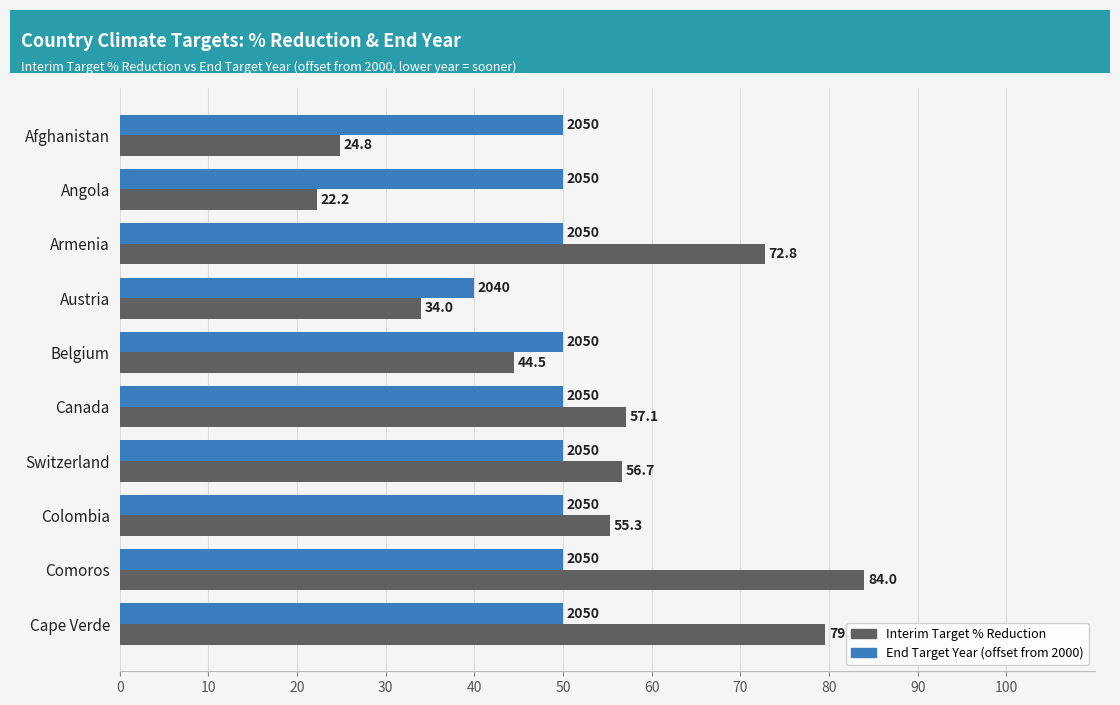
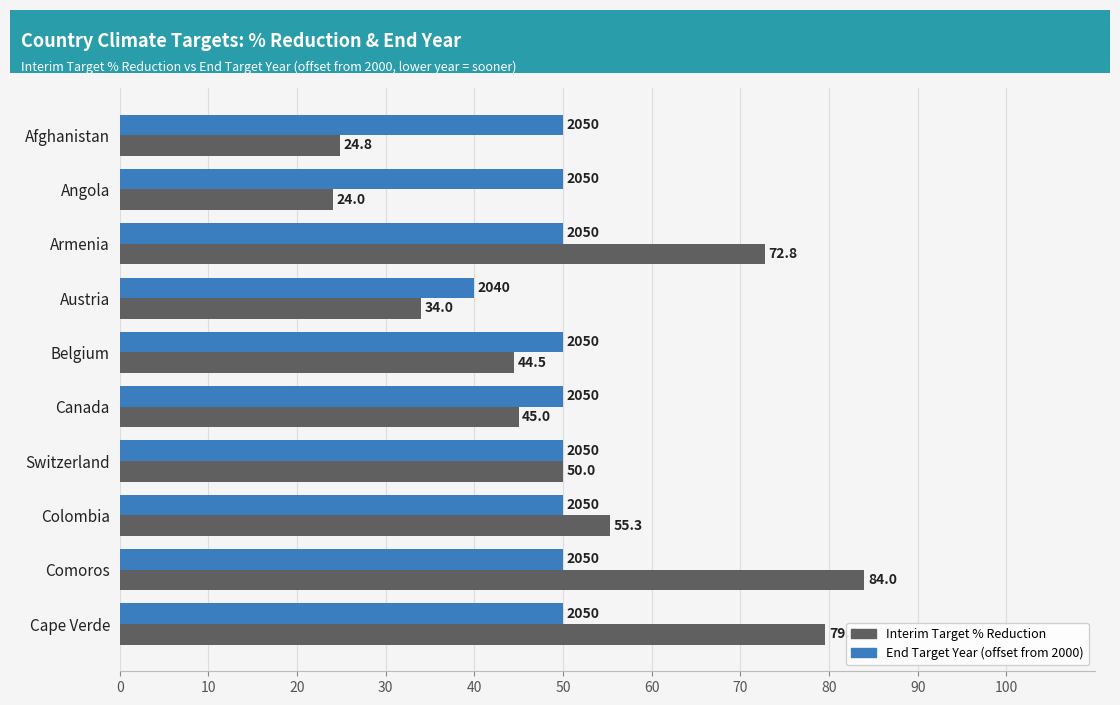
Interim Target % Reduction, Angola: 22.2 -> 24.0
Interim Target % Reduction, Canada: 57.1 -> 45.0
Interim Target % Reduction, Switzerland: 56.7 -> 50.0
